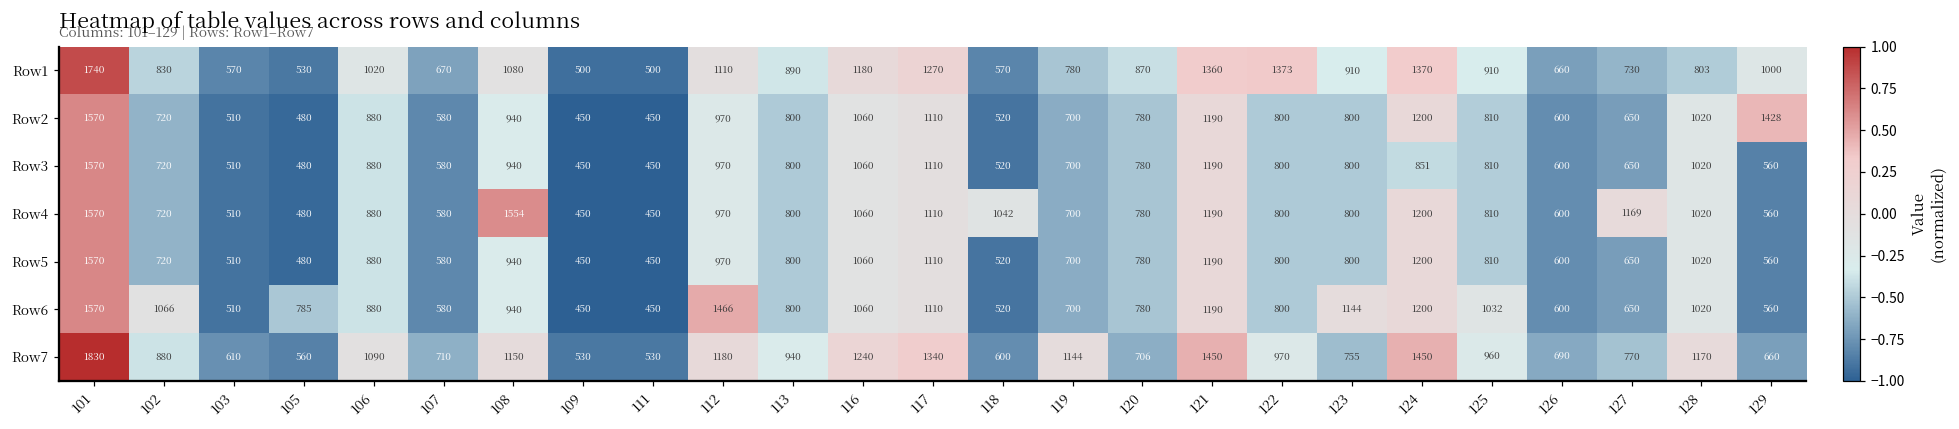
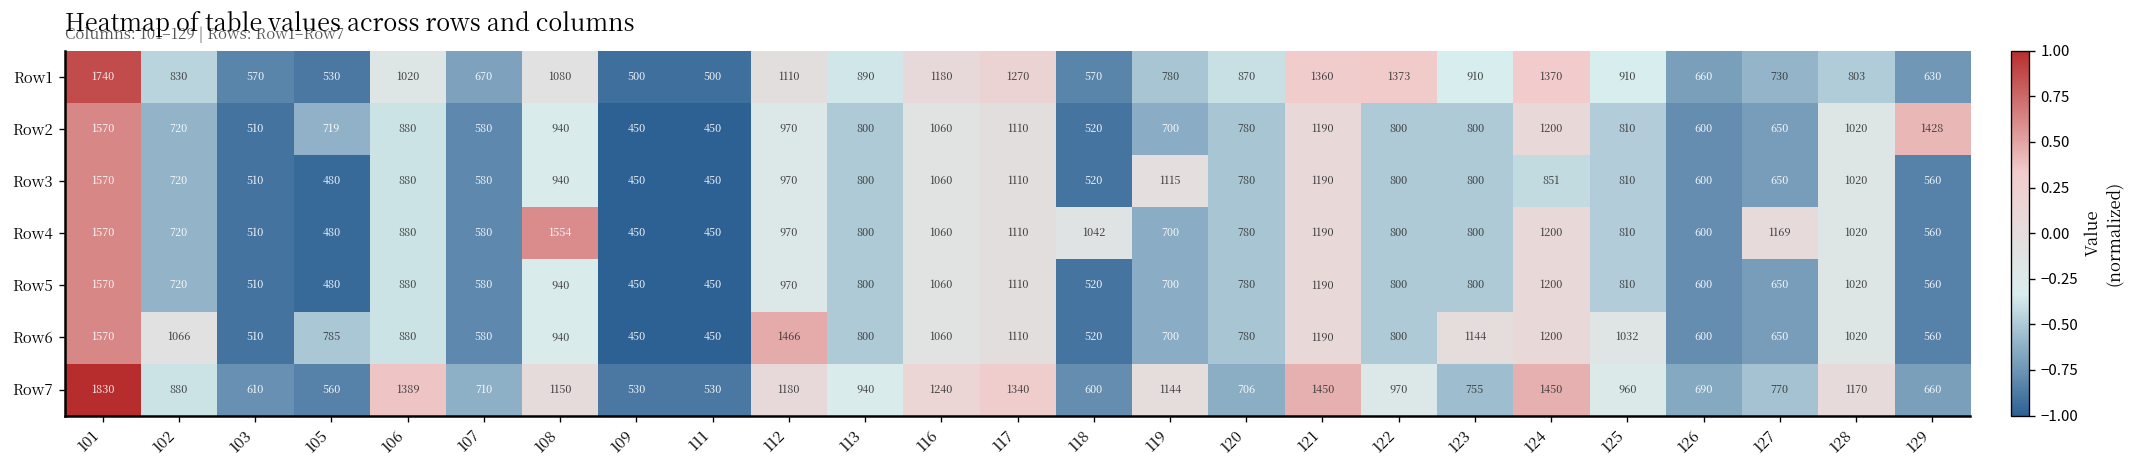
Row1, 129: 1000 -> 630
Row2, 105: 480 -> 719
Row3, 119: 700 -> 1115
Row7, 106: 1090 -> 1389
